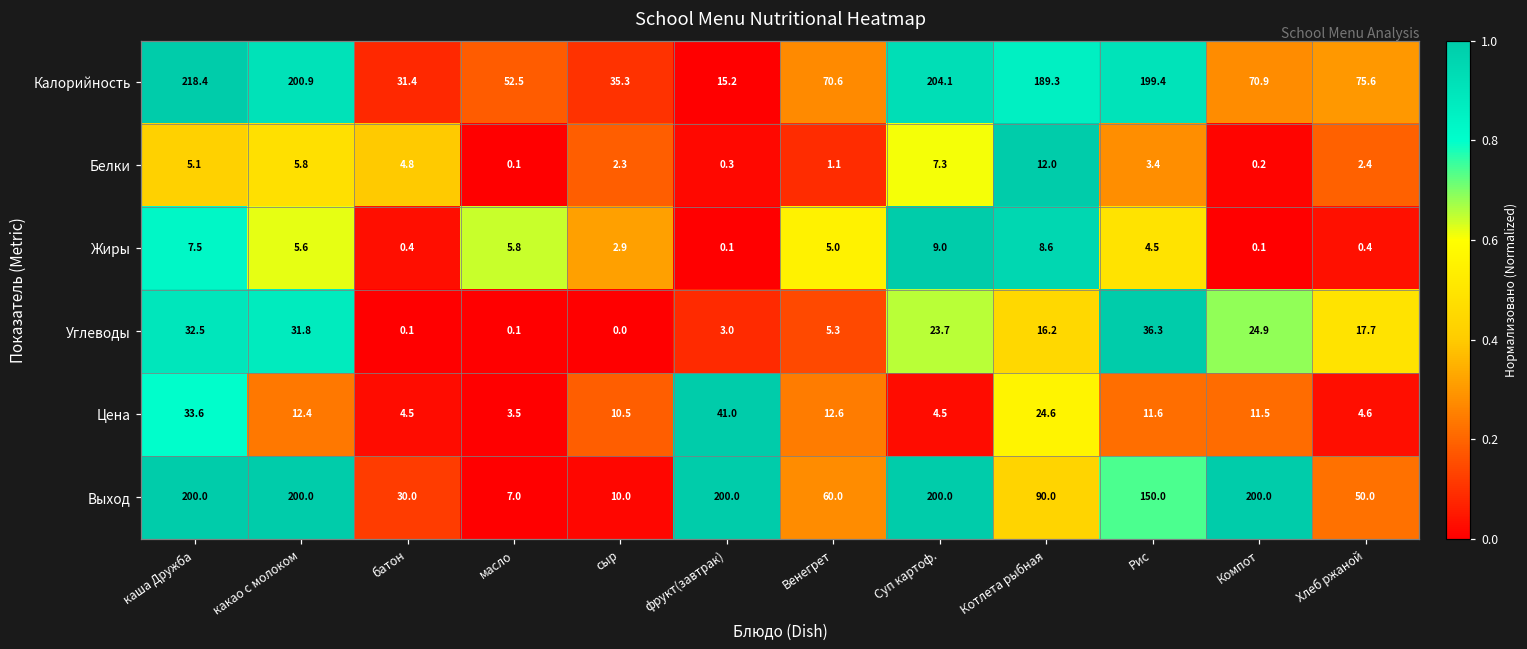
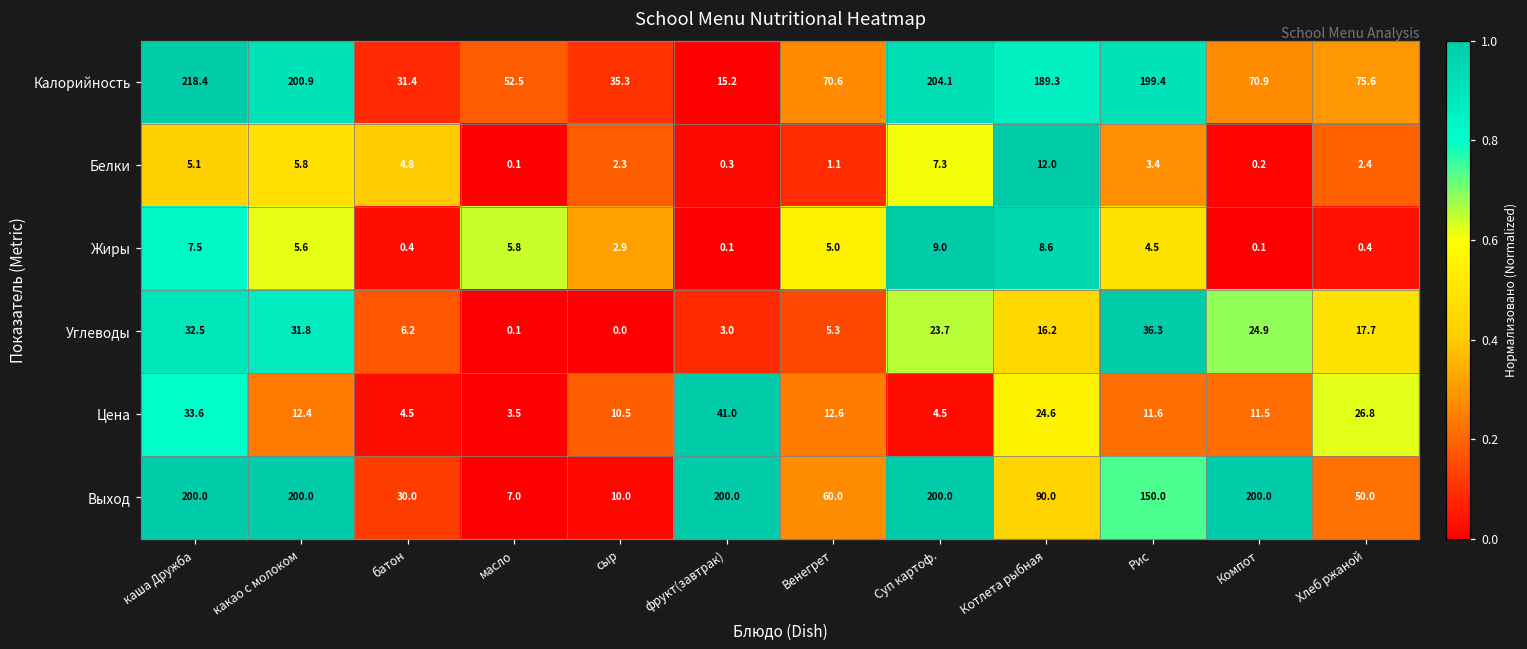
Углеводы, батон: 0.1 -> 6.2
Цена, Хлеб ржаной: 4.6 -> 26.8
